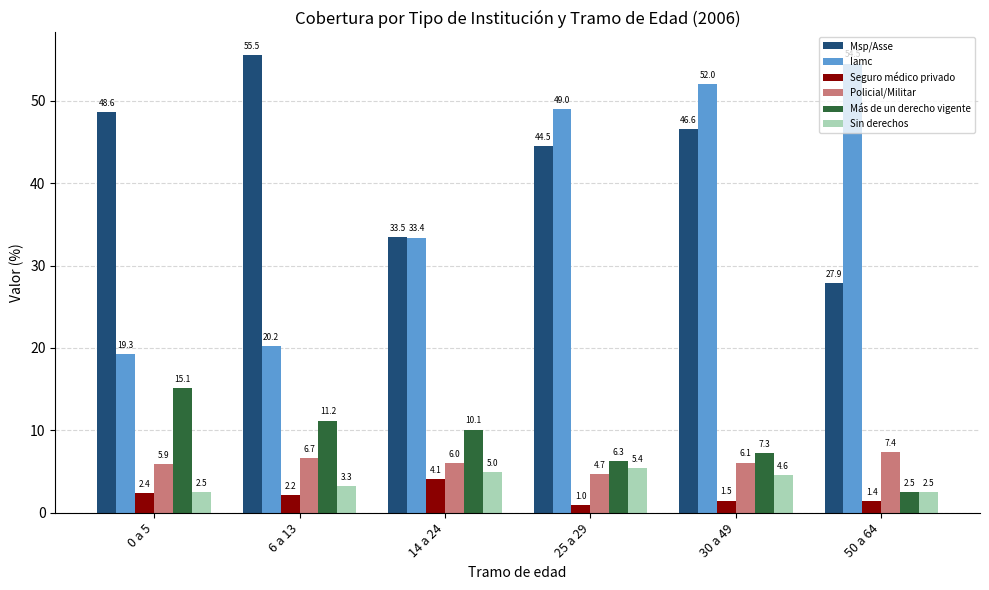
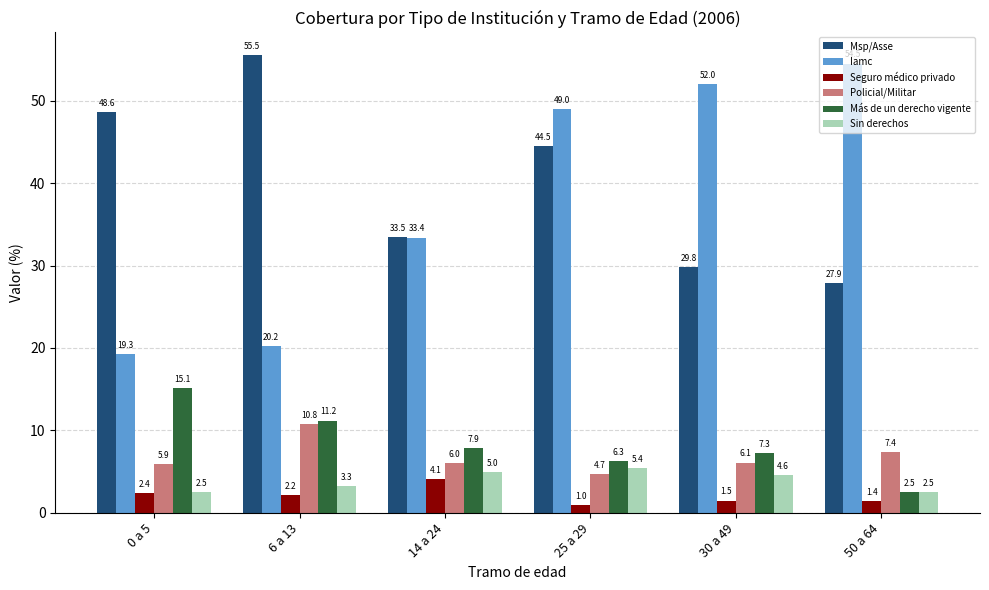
Policial/Militar, 6 a 13: 6.7 -> 10.8
Más de un derecho vigente, 14 a 24: 10.1 -> 7.9
Msp/Asse, 30 a 49: 46.6 -> 29.8
